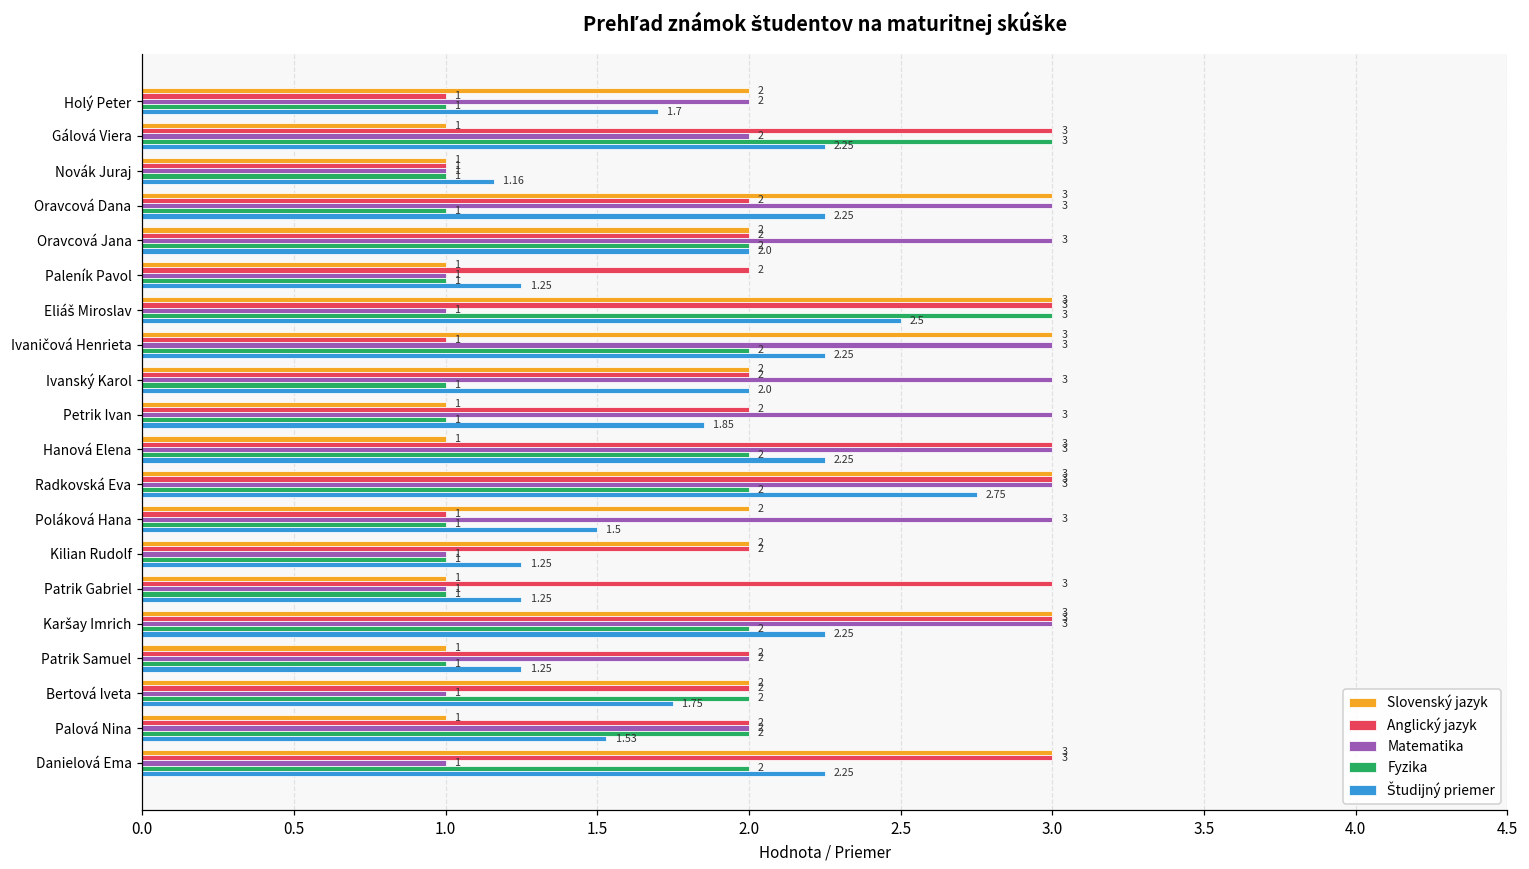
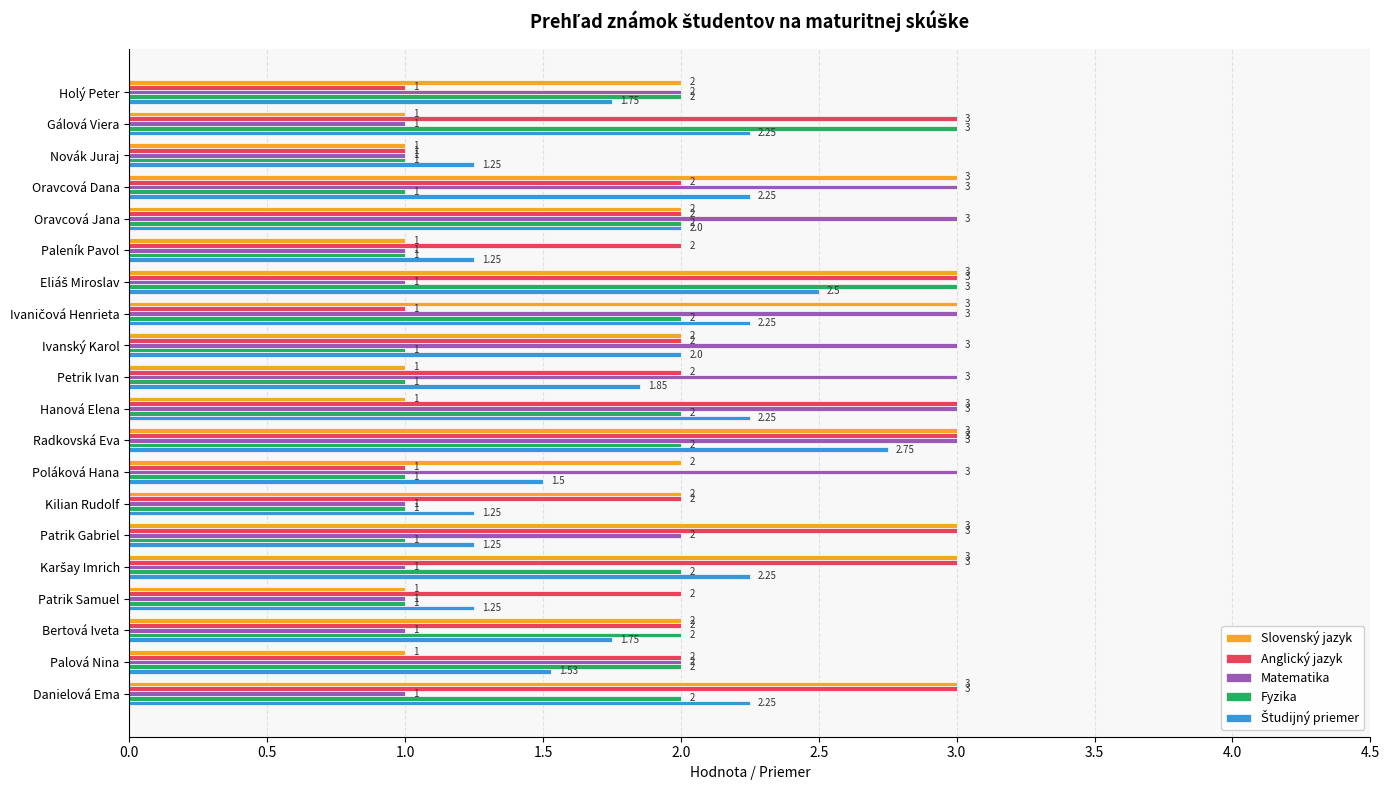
Fyzika, Holý Peter: 1 -> 2
Študijný priemer, Holý Peter: 1.7 -> 1.75
Matematika, Gálová Viera: 2 -> 1
Študijný priemer, Novák Juraj: 1.16 -> 1.25
Slovenský jazyk, Patrik Gabriel: 1 -> 3
Matematika, Patrik Gabriel: 1 -> 2
Matematika, Karšay Imrich: 3 -> 1
Matematika, Patrik Samuel: 2 -> 1
